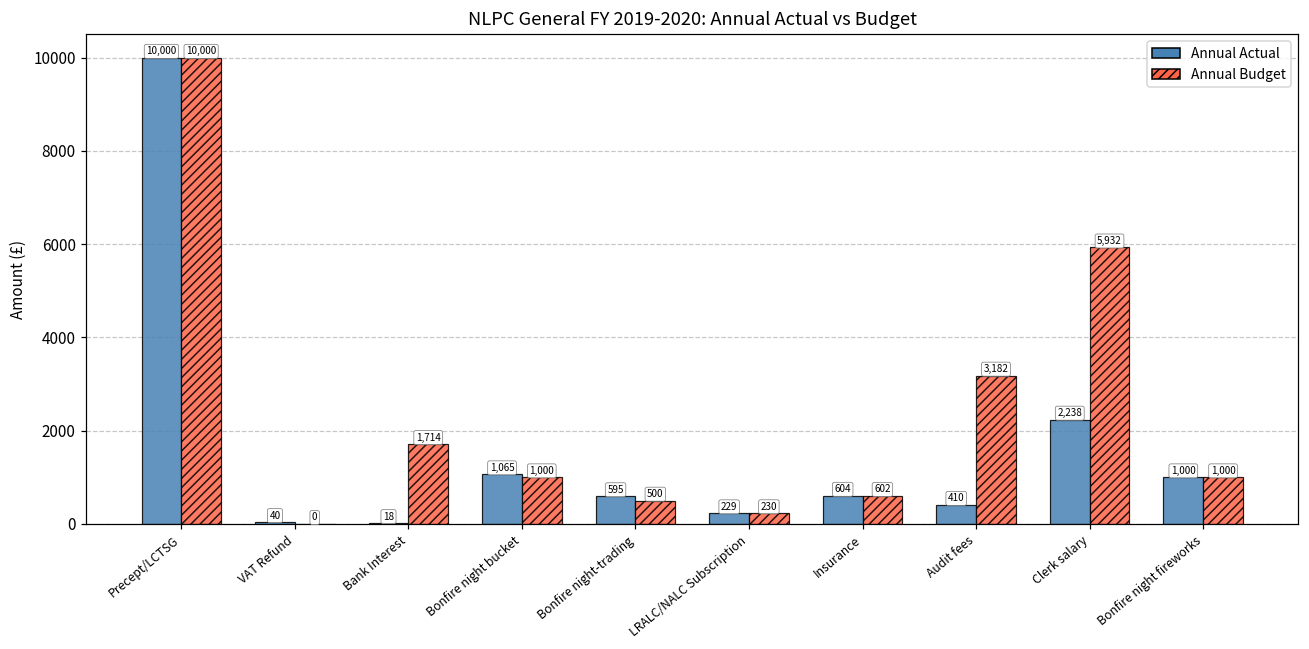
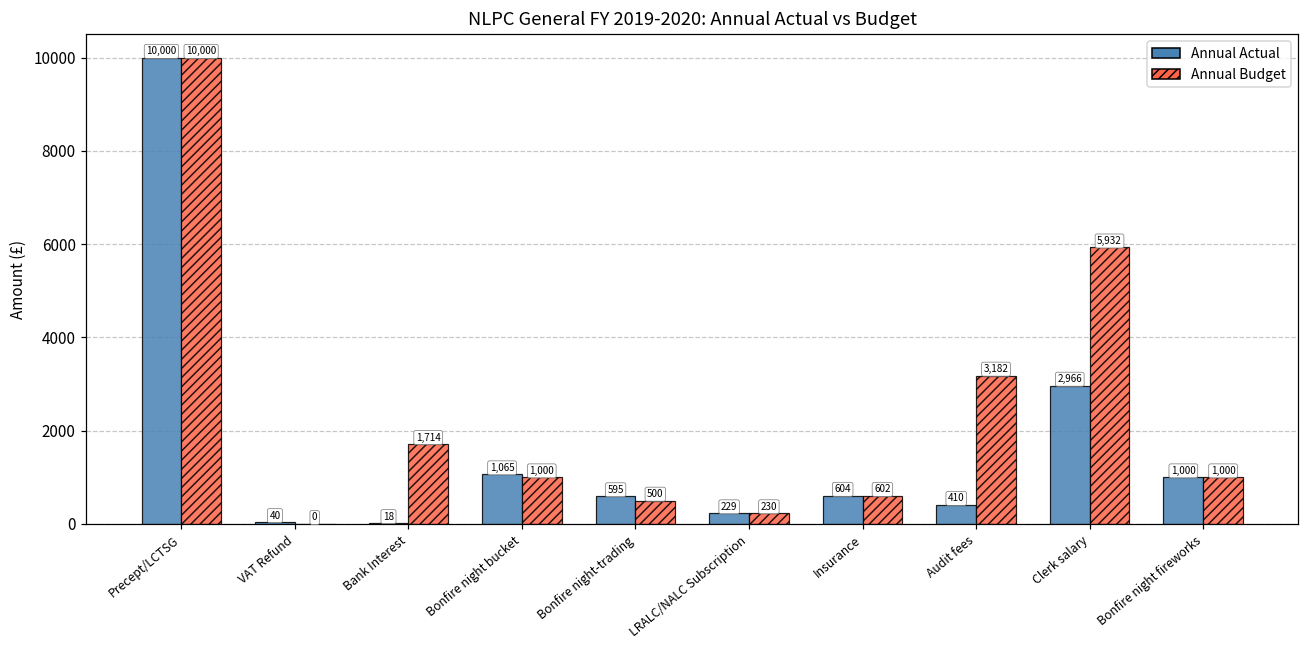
Annual Actual, Clerk salary: 2,238 -> 2,966
